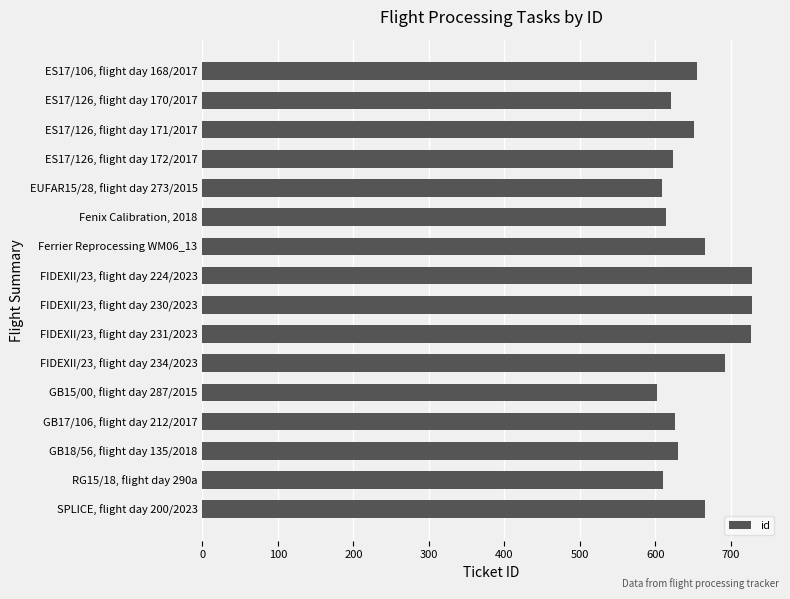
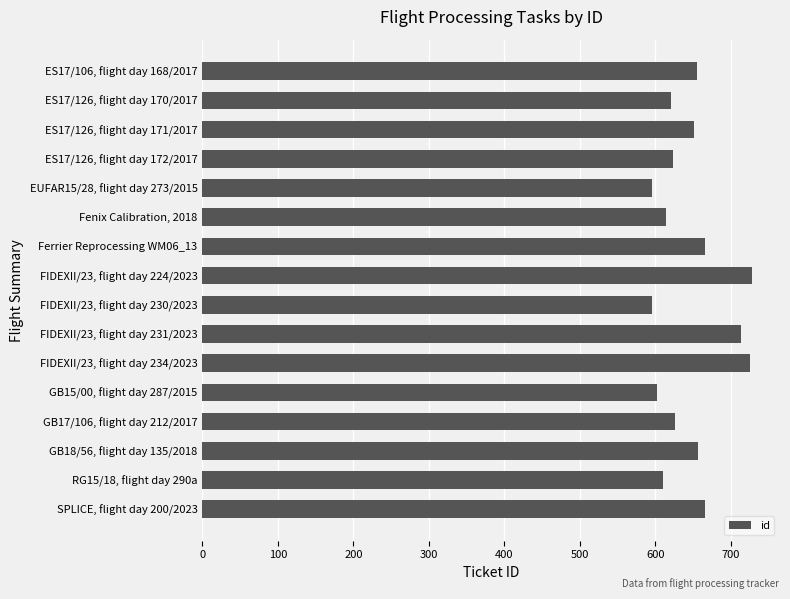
EUFAR15/28, flight day 273/2015: 610 -> 600
FIDEXII/23, flight day 230/2023: 730 -> 600
FIDEXII/23, flight day 231/2023: 730 -> 710
FIDEXII/23, flight day 234/2023: 690 -> 730
GB18/56, flight day 135/2018: 630 -> 660
